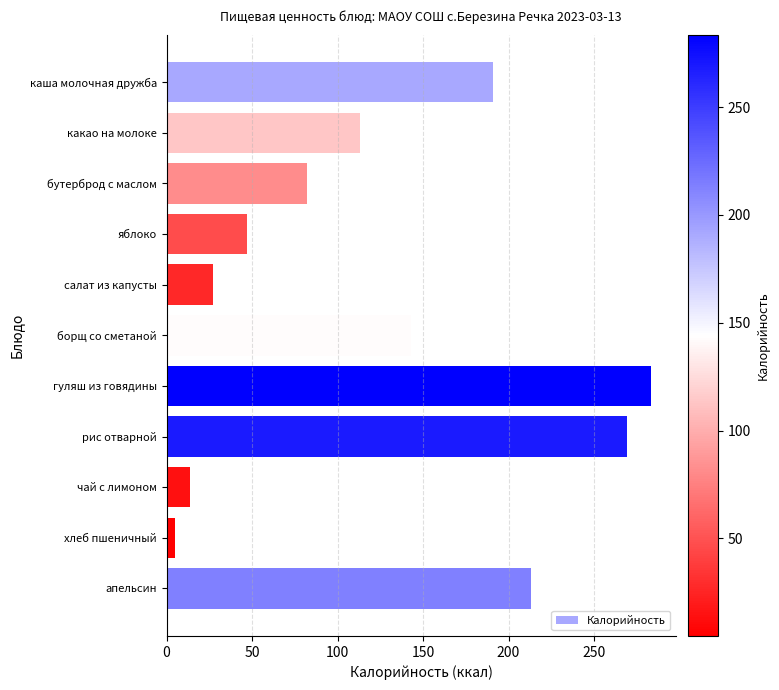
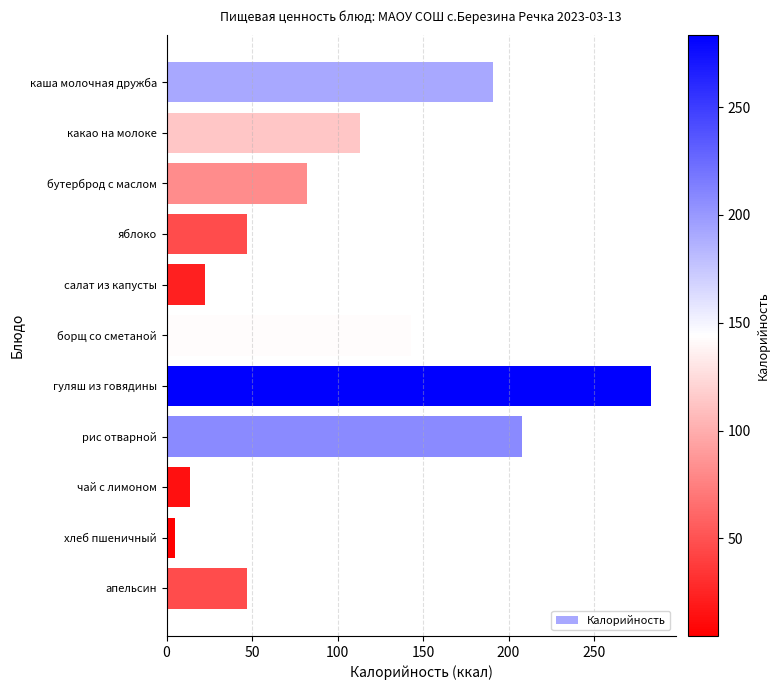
салат из капусты: 27 -> 23
рис отварной: 269 -> 208
апельсин: 213 -> 47
